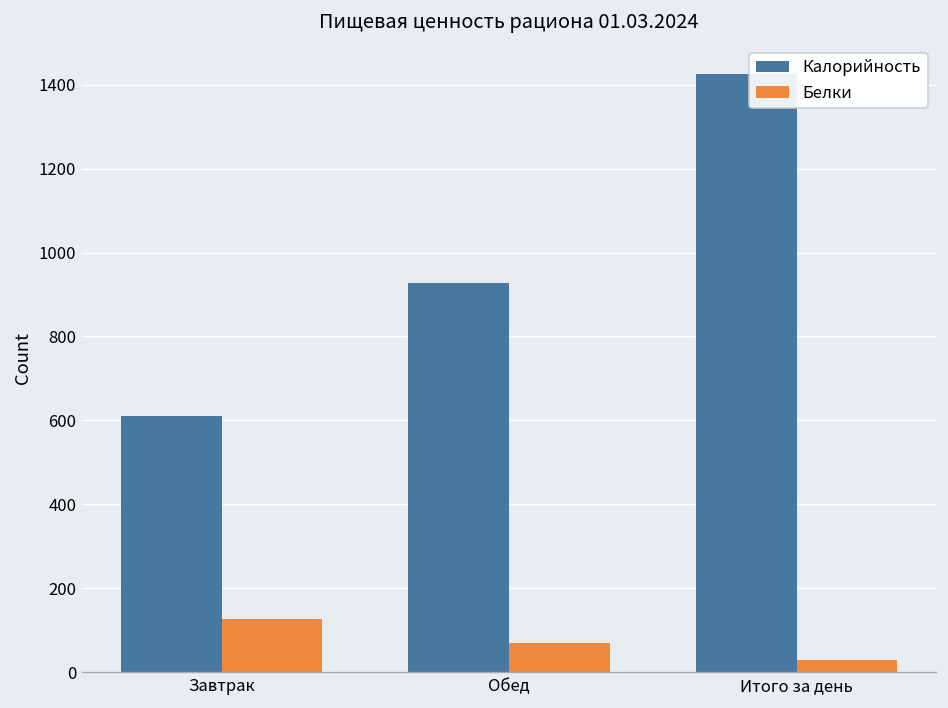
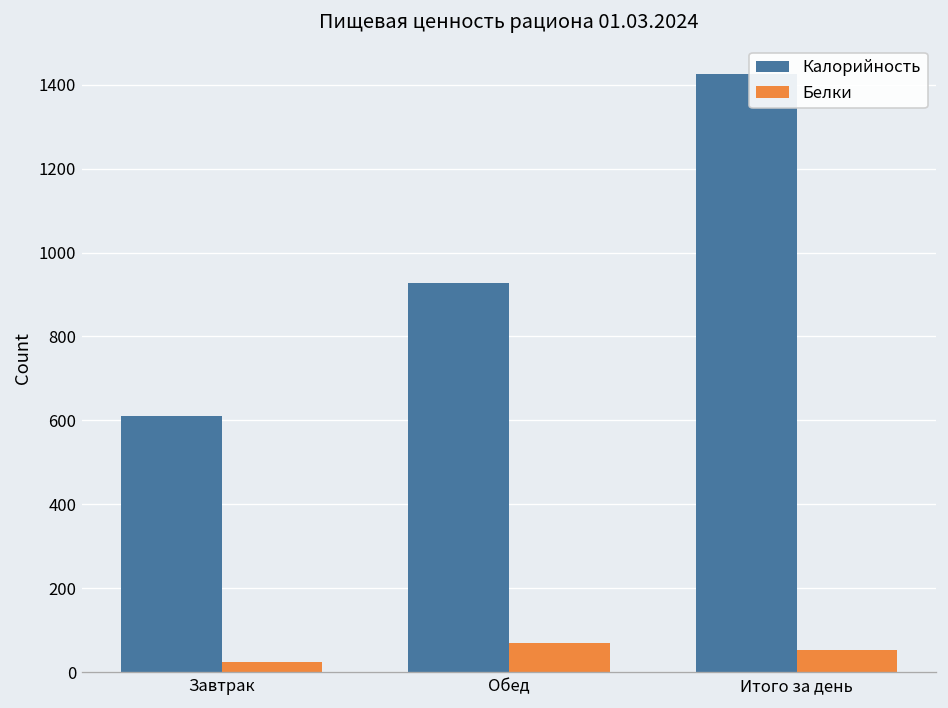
Белки, Завтрак: 130 -> 20
Белки, Итого за день: 30 -> 50
